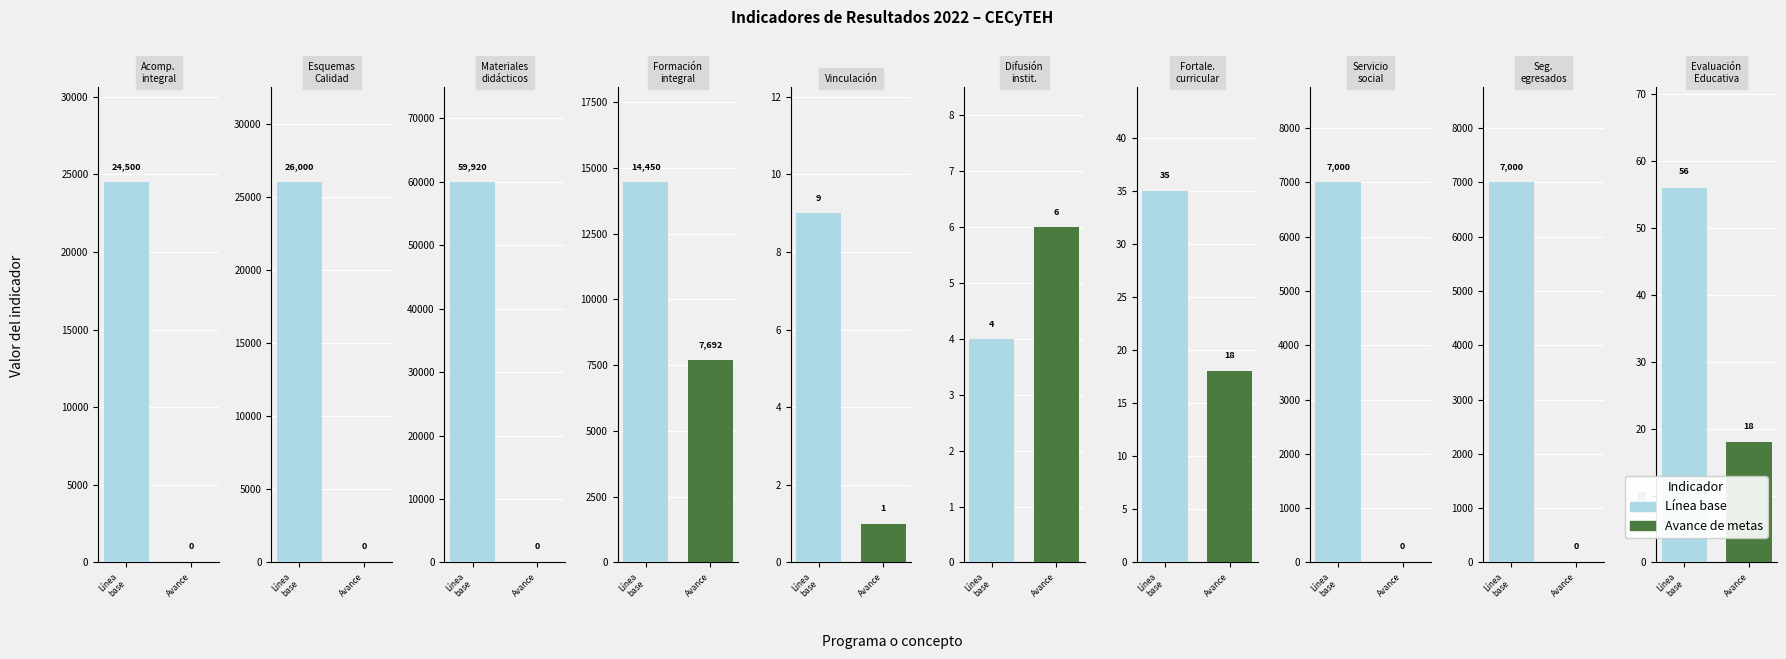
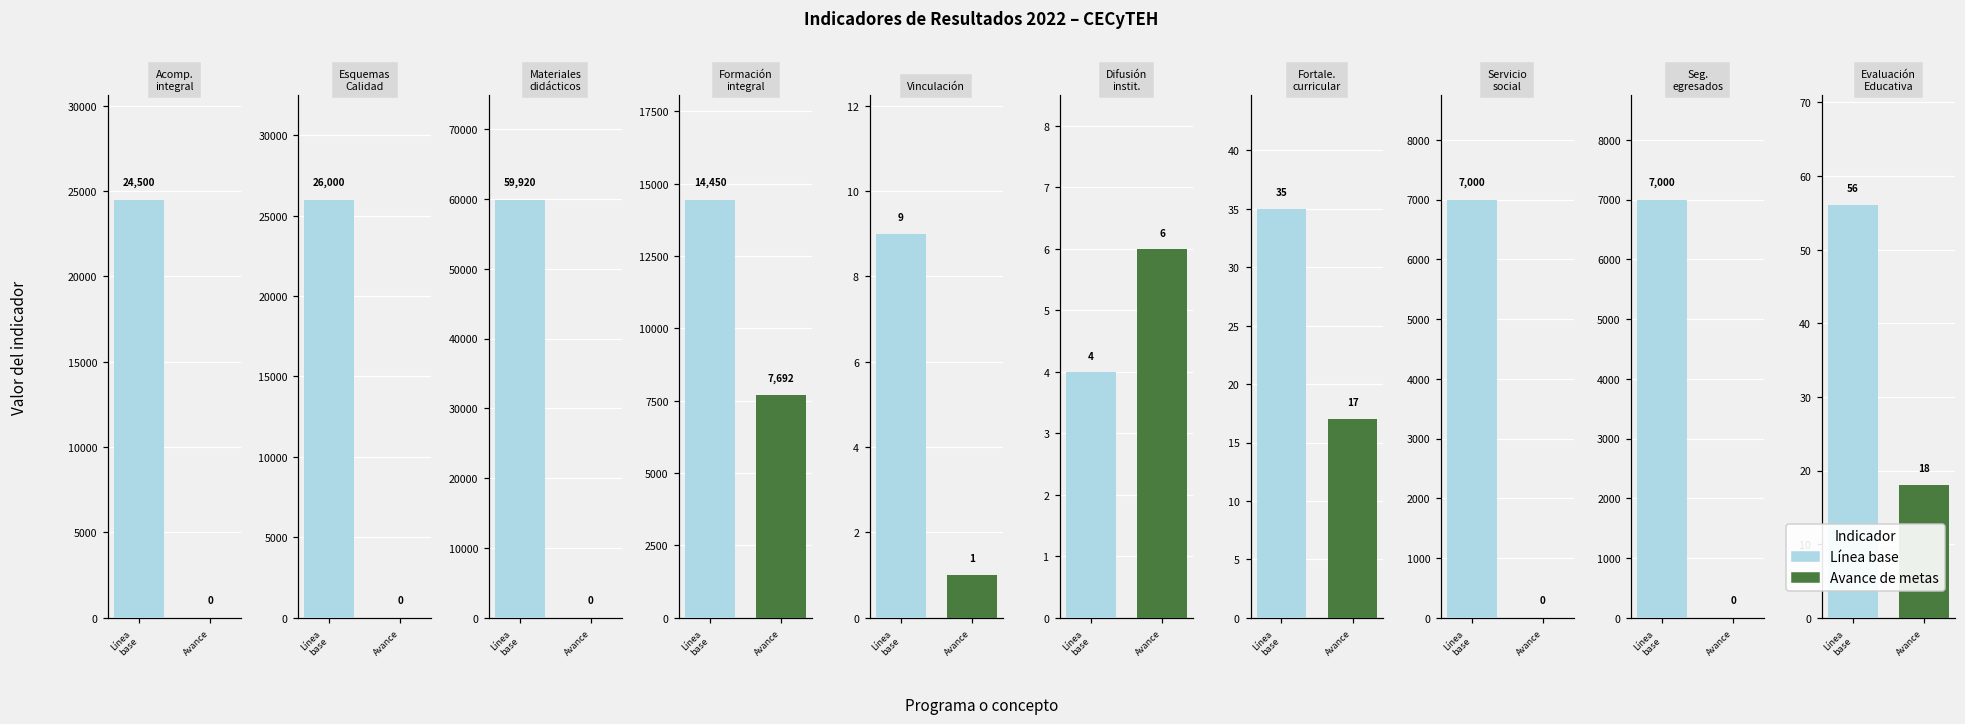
Fortale. curricular, Avance: 18 -> 17
